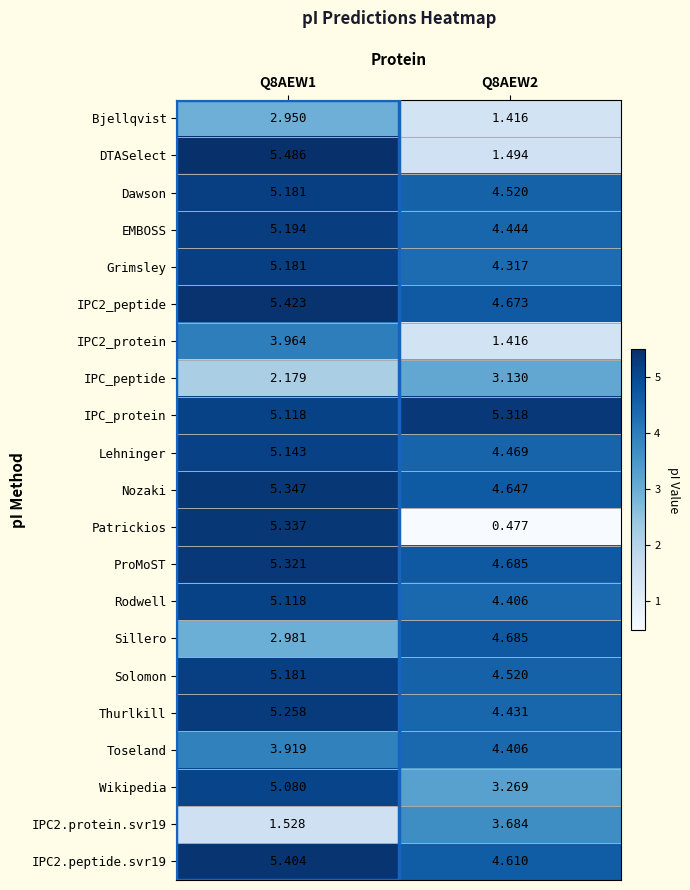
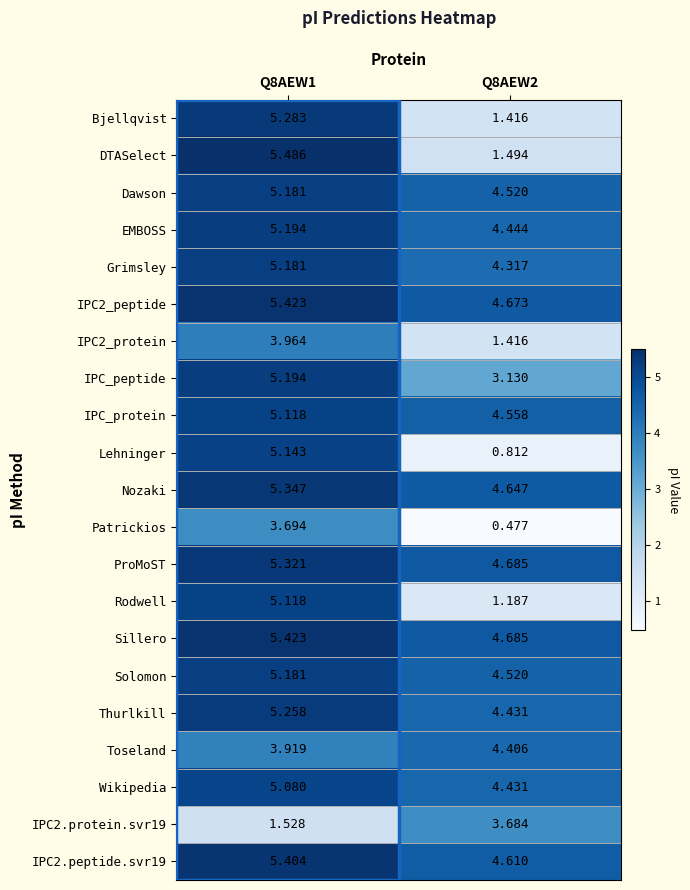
Bjellqvist, Q8AEW1: 2.950 -> 5.283
IPC_peptide, Q8AEW1: 2.179 -> 5.194
IPC_protein, Q8AEW2: 5.318 -> 4.558
Lehninger, Q8AEW2: 4.469 -> 0.812
Patrickios, Q8AEW1: 5.337 -> 3.694
Rodwell, Q8AEW2: 4.406 -> 1.187
Sillero, Q8AEW1: 2.981 -> 5.423
Wikipedia, Q8AEW2: 3.269 -> 4.431
